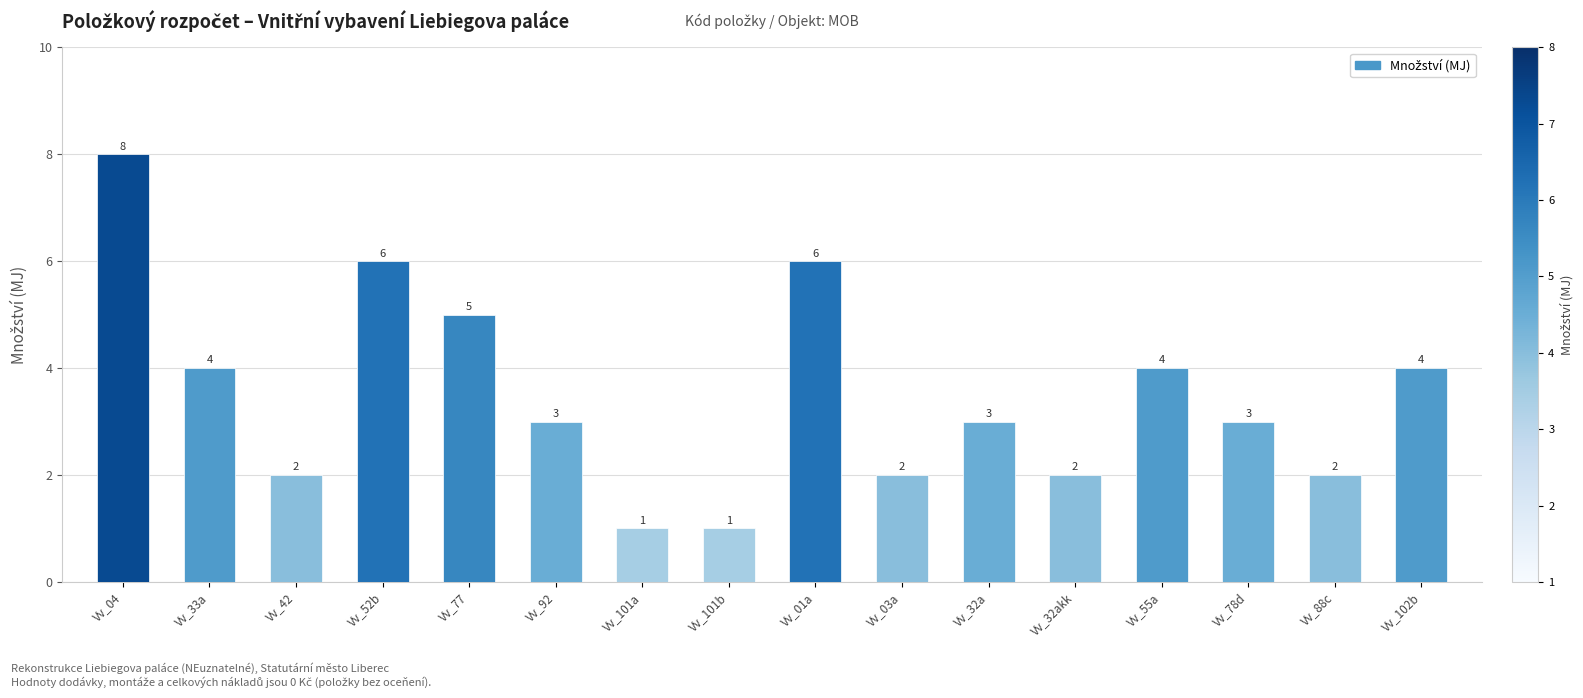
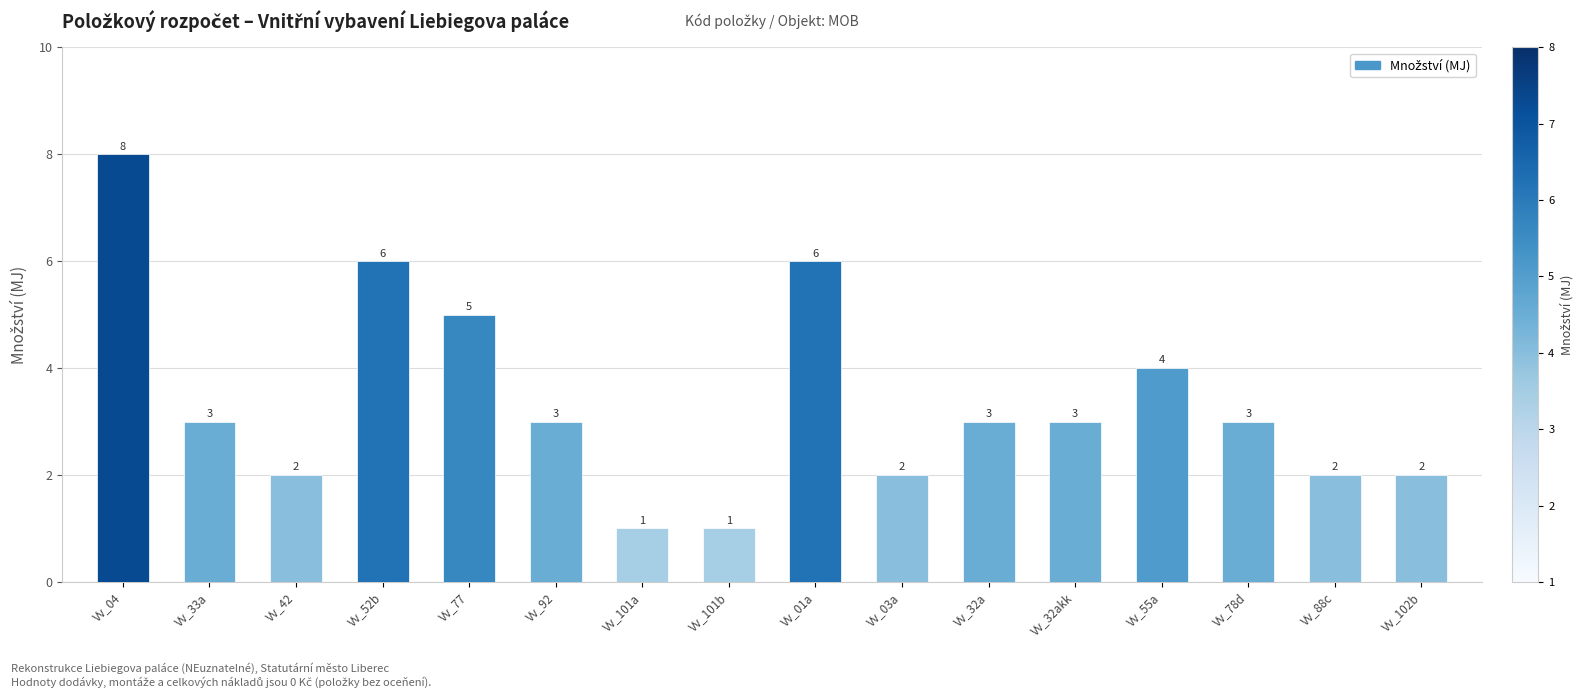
Vv_33a: 4 -> 3
Vv_32akk: 2 -> 3
Vv_102b: 4 -> 2
